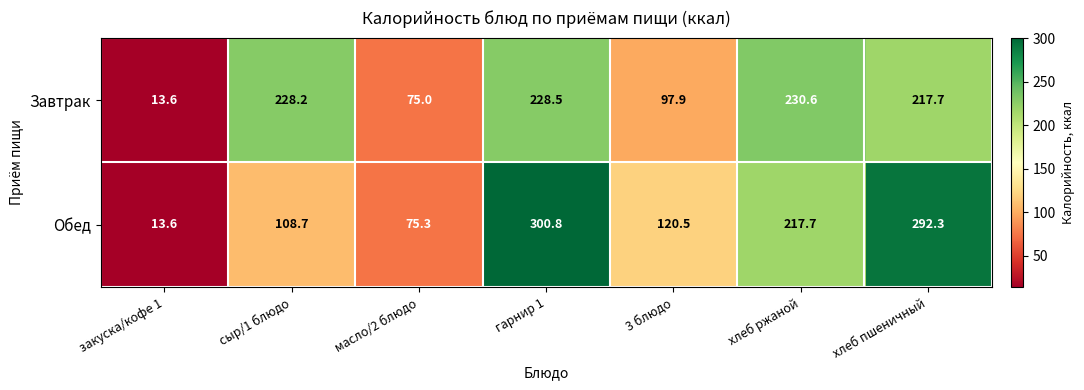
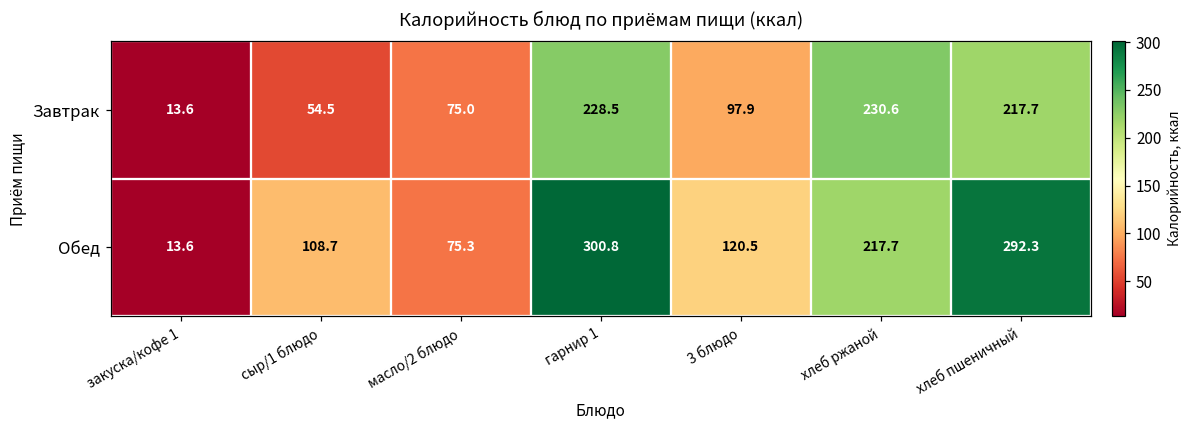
Завтрак, сыр/1 блюдо: 228.2 -> 54.5
